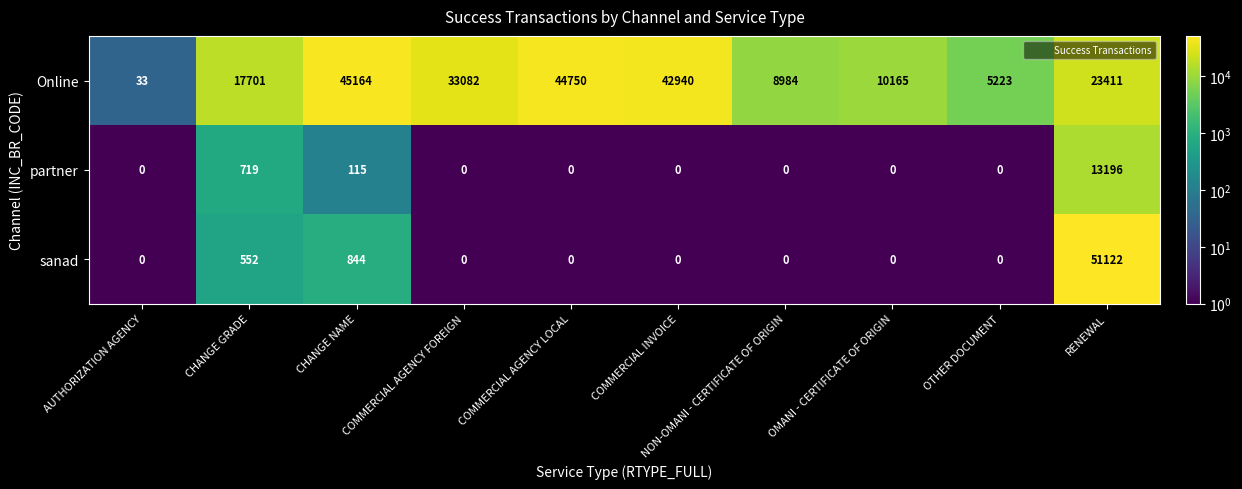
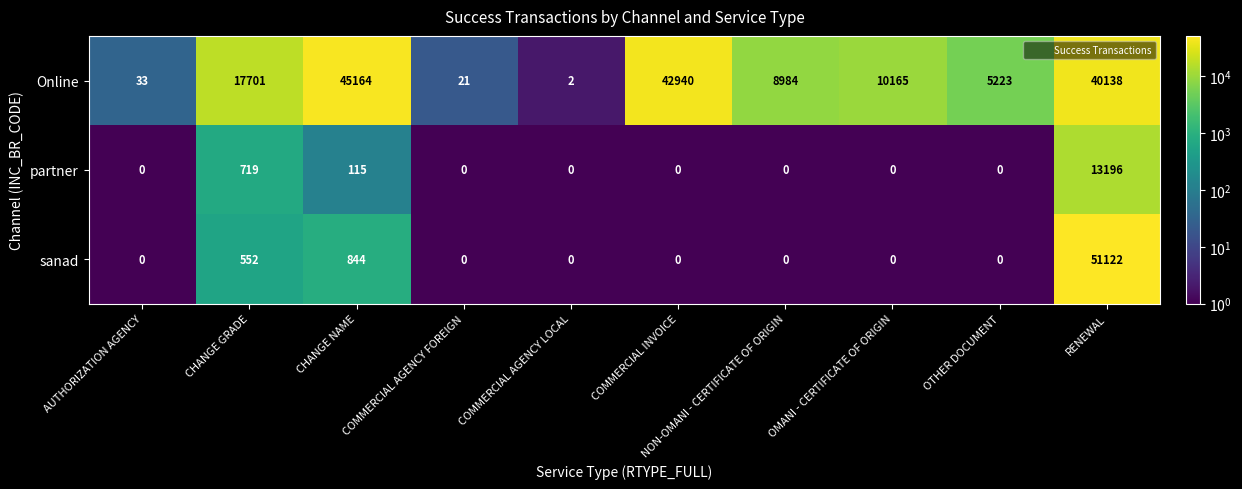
Online, COMMERCIAL AGENCY FOREIGN: 33082 -> 21
Online, COMMERCIAL AGENCY LOCAL: 44750 -> 2
Online, RENEWAL: 23411 -> 40138
